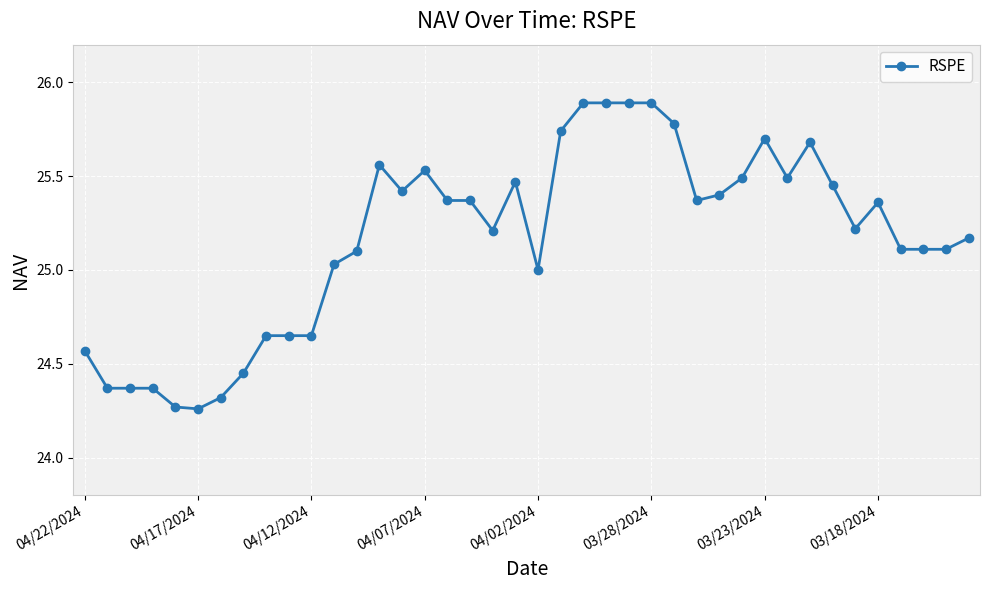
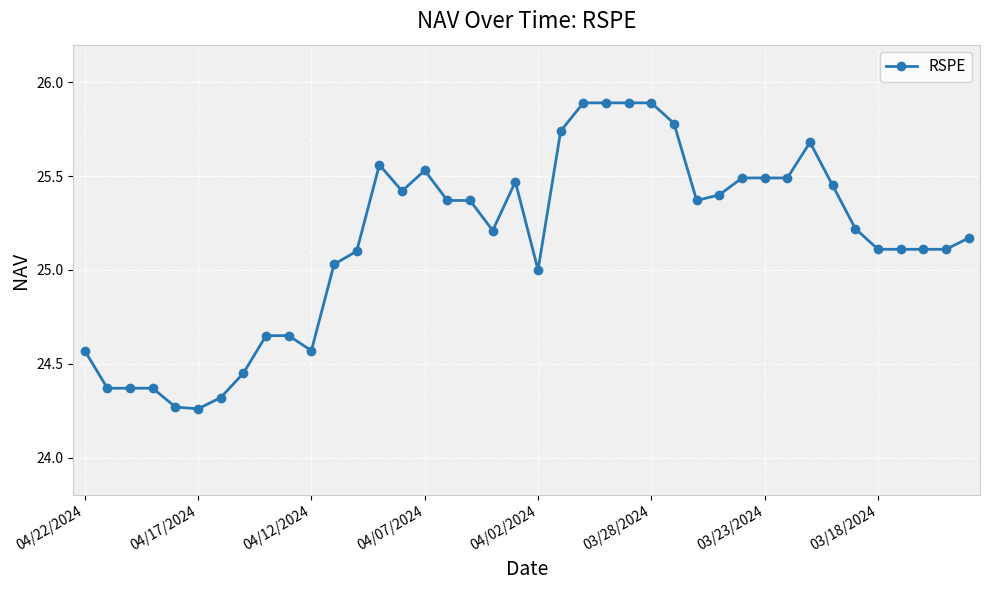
04/12/2024: 24.65 -> 24.57
03/23/2024: 25.70 -> 25.49
03/18/2024: 25.36 -> 25.11
